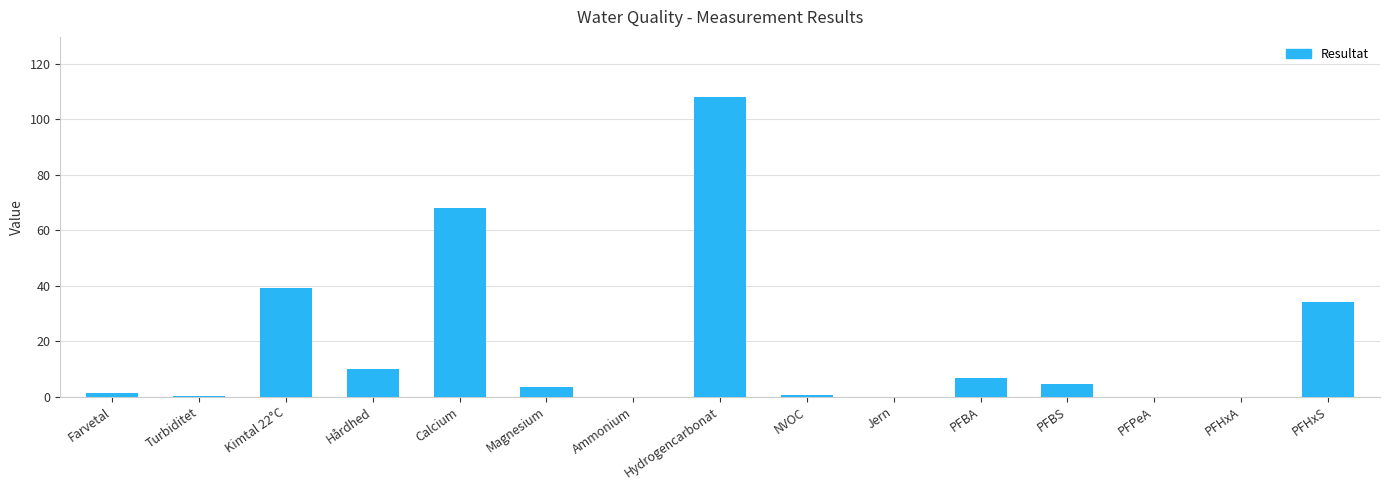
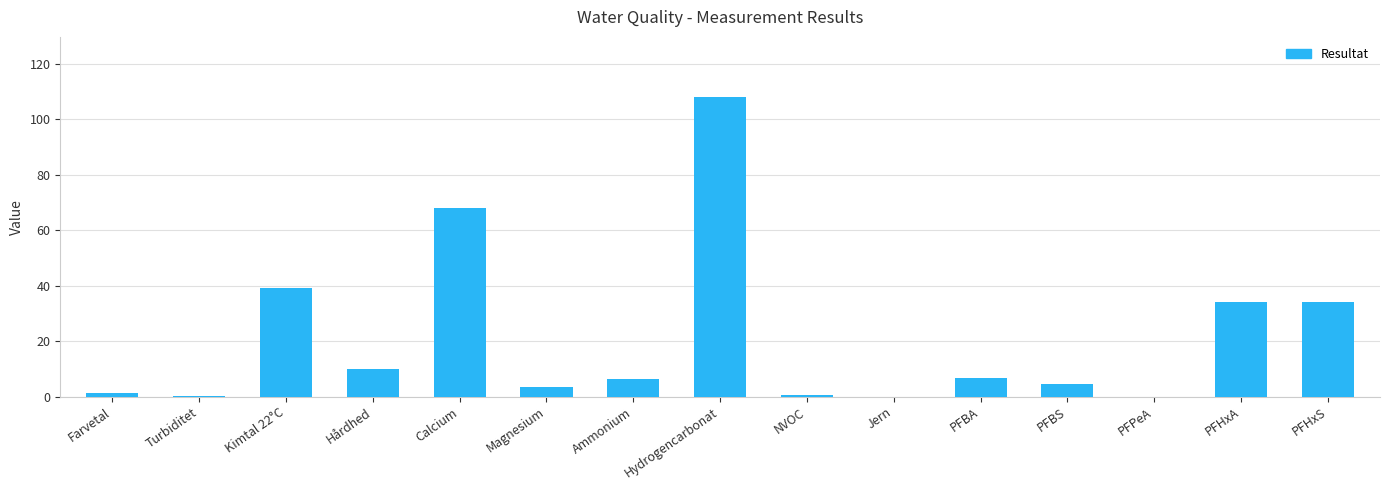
Ammonium: 0 -> 6
PFHxA: 0 -> 34
